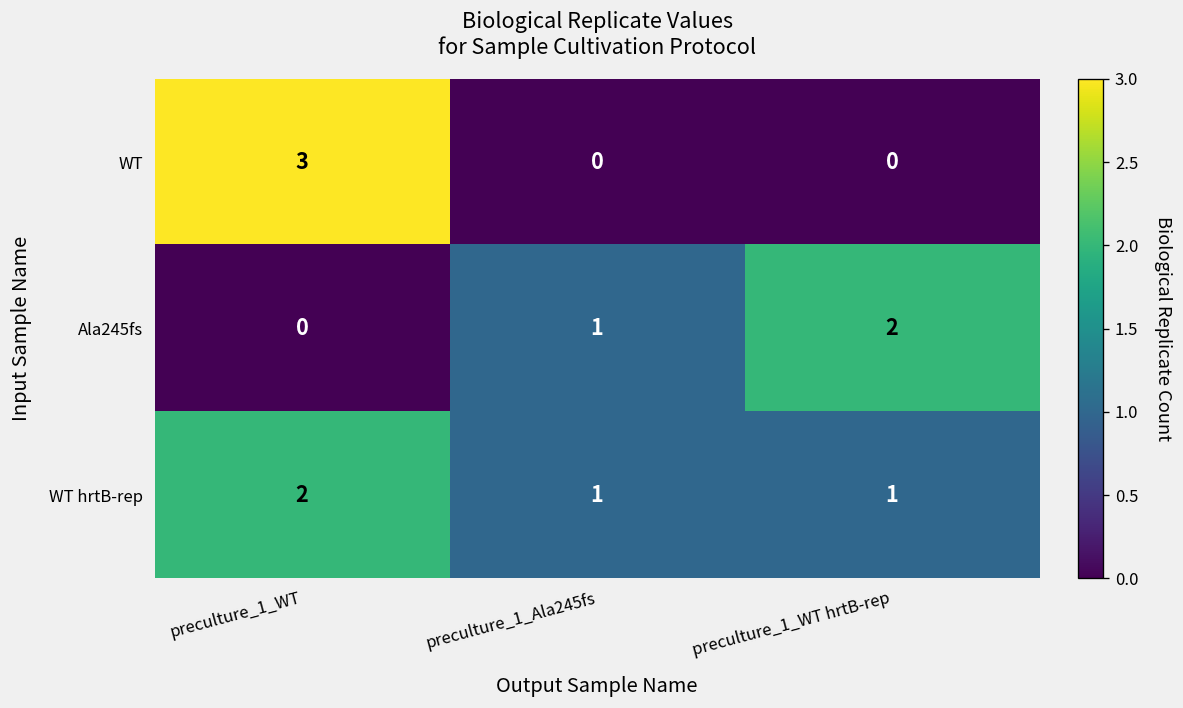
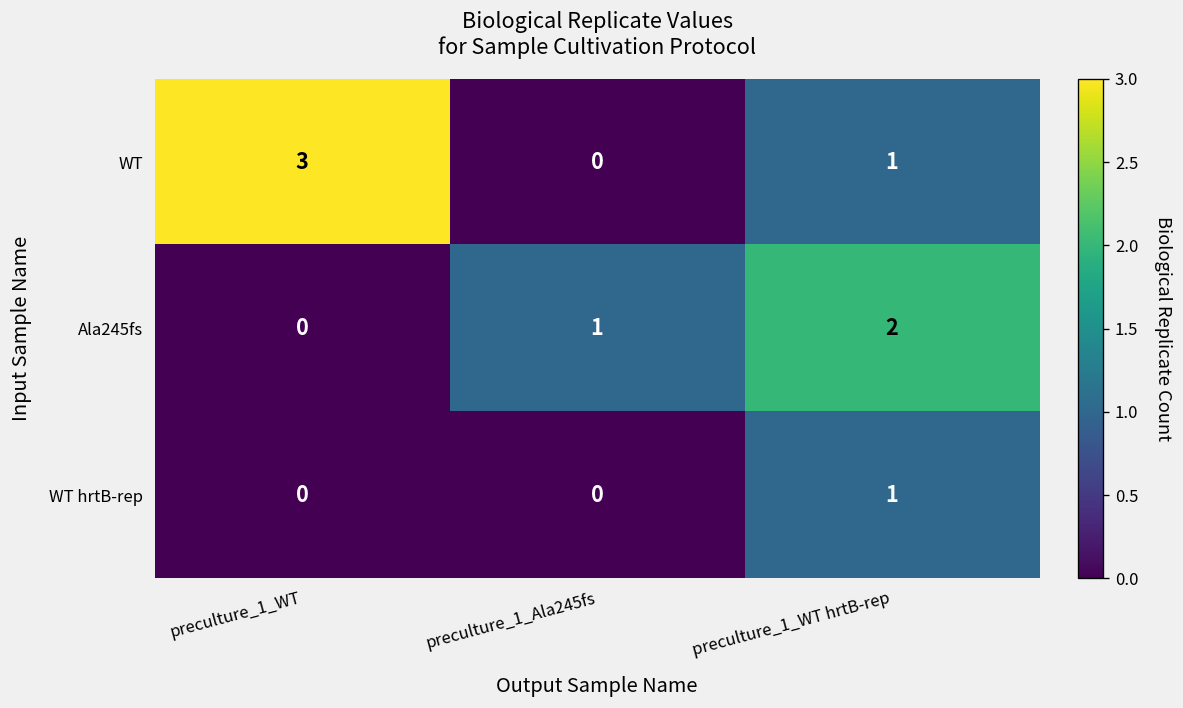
WT, preculture_1_WT hrtB-rep: 0 -> 1
WT hrtB-rep, preculture_1_WT: 2 -> 0
WT hrtB-rep, preculture_1_Ala245fs: 1 -> 0
